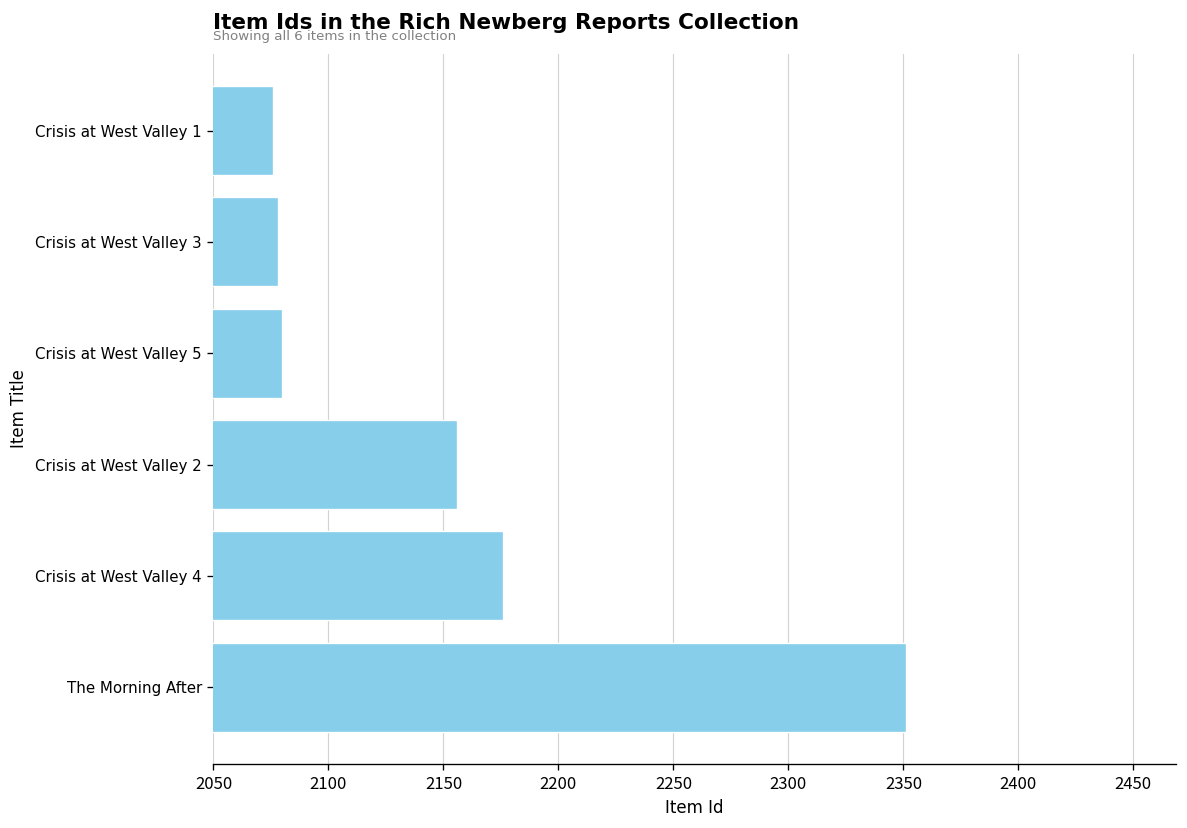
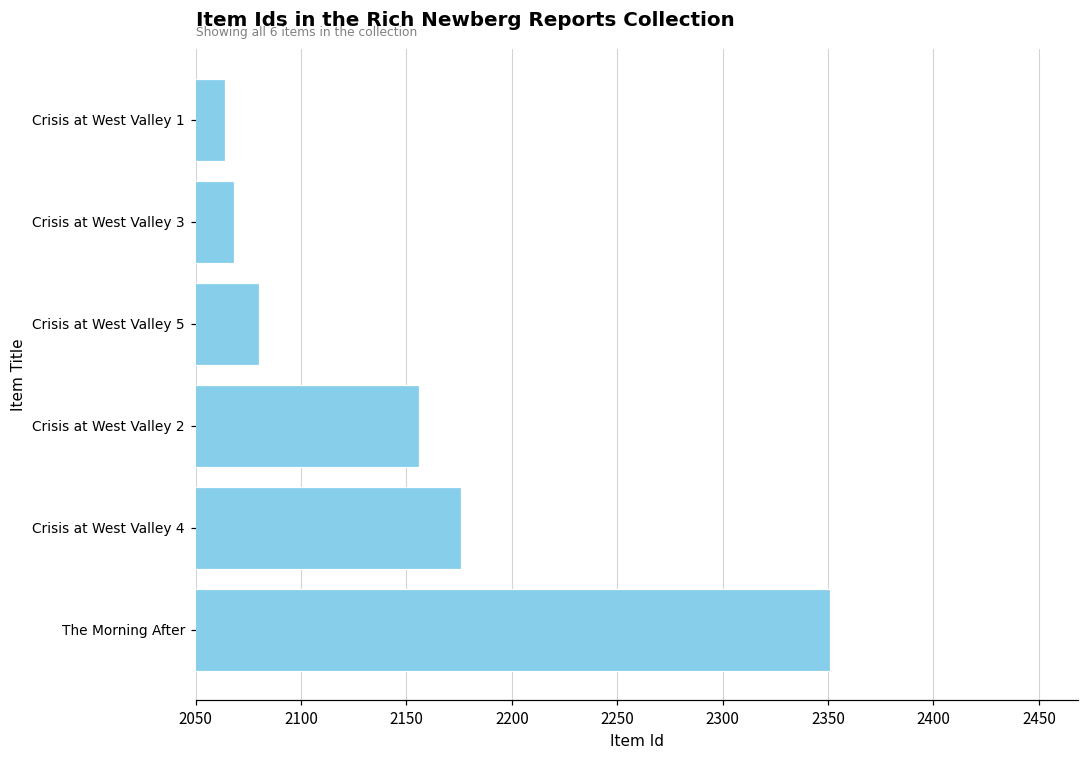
Crisis at West Valley 1: 2076 -> 2064
Crisis at West Valley 3: 2078 -> 2068
